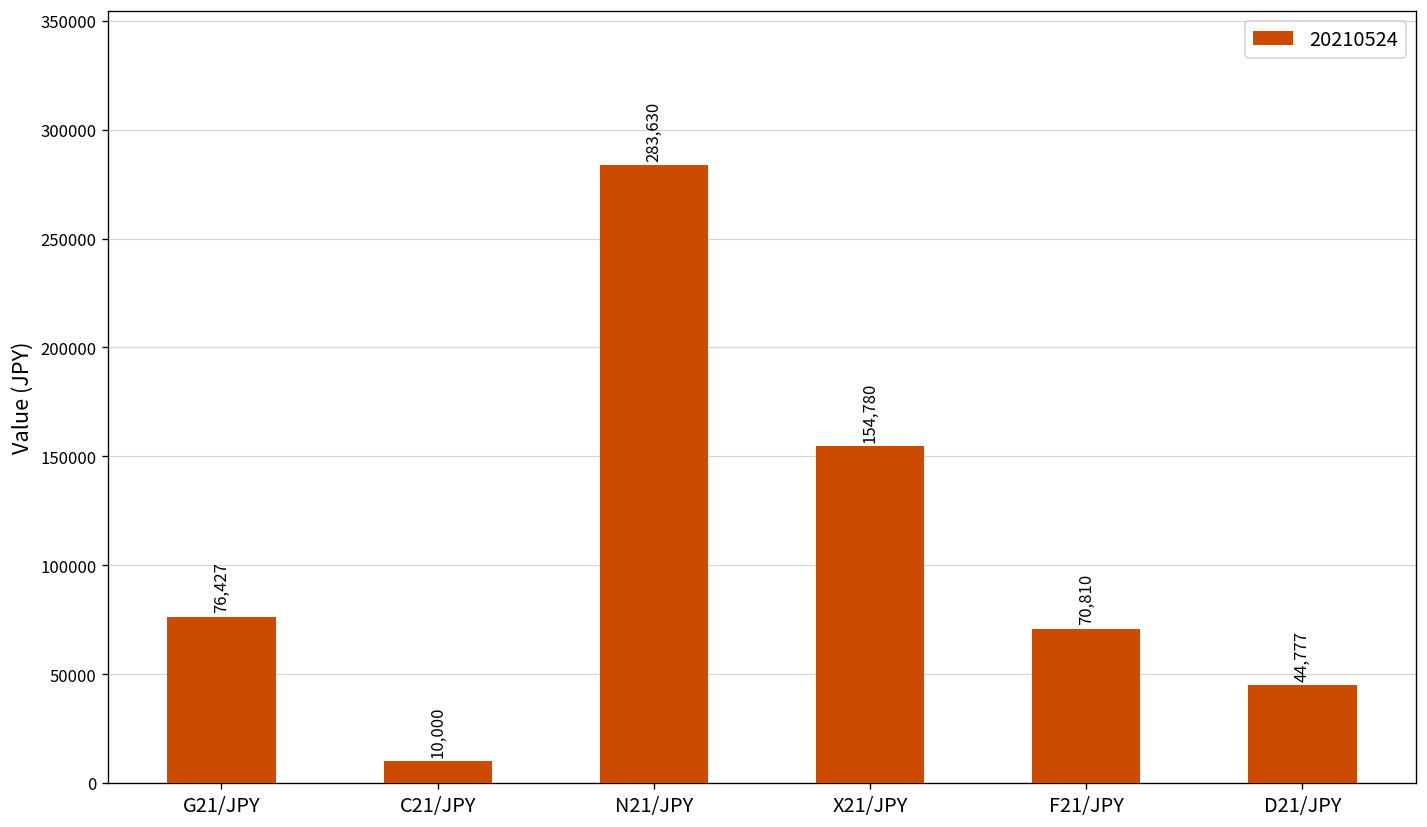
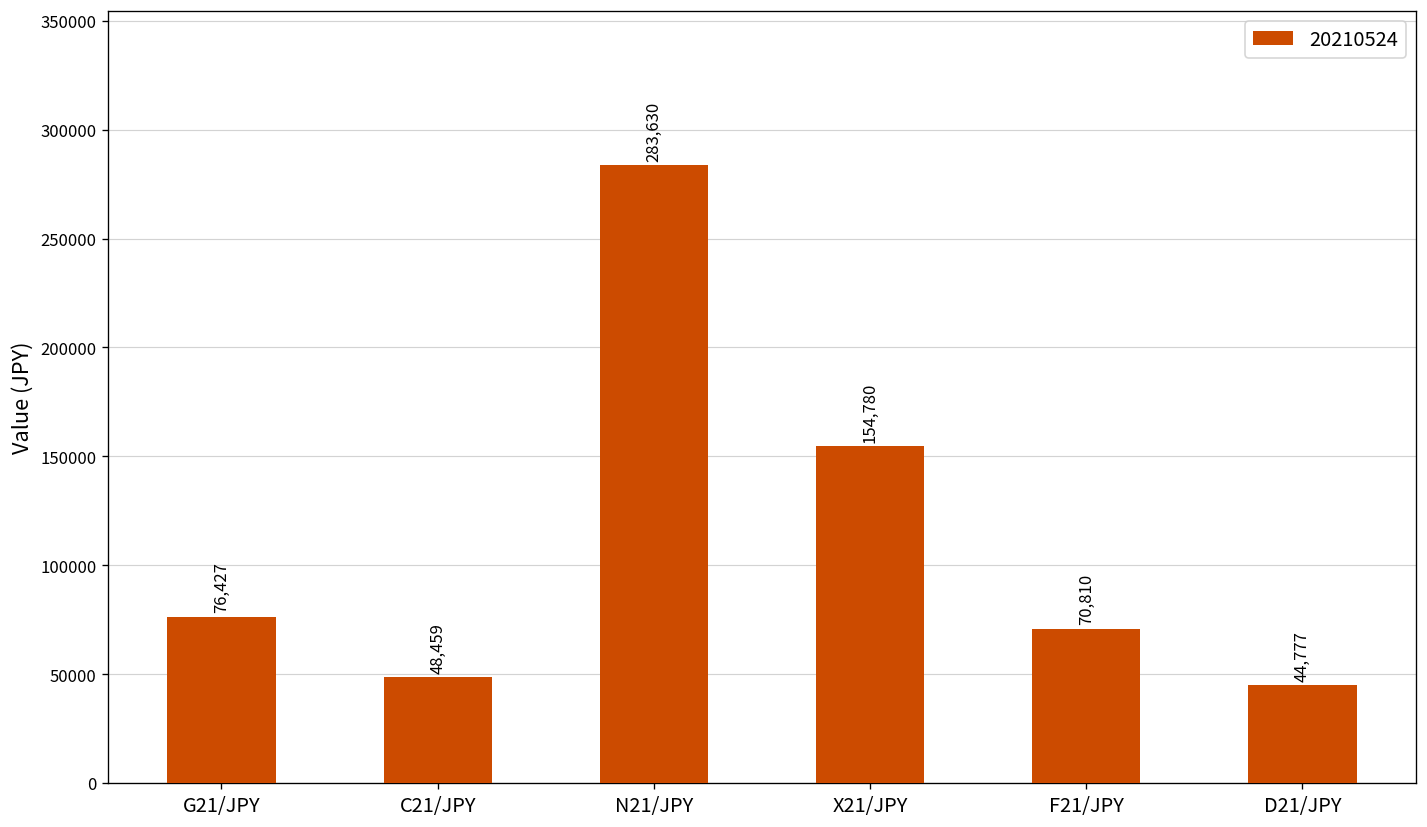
C21/JPY: 10,000 -> 48,459
